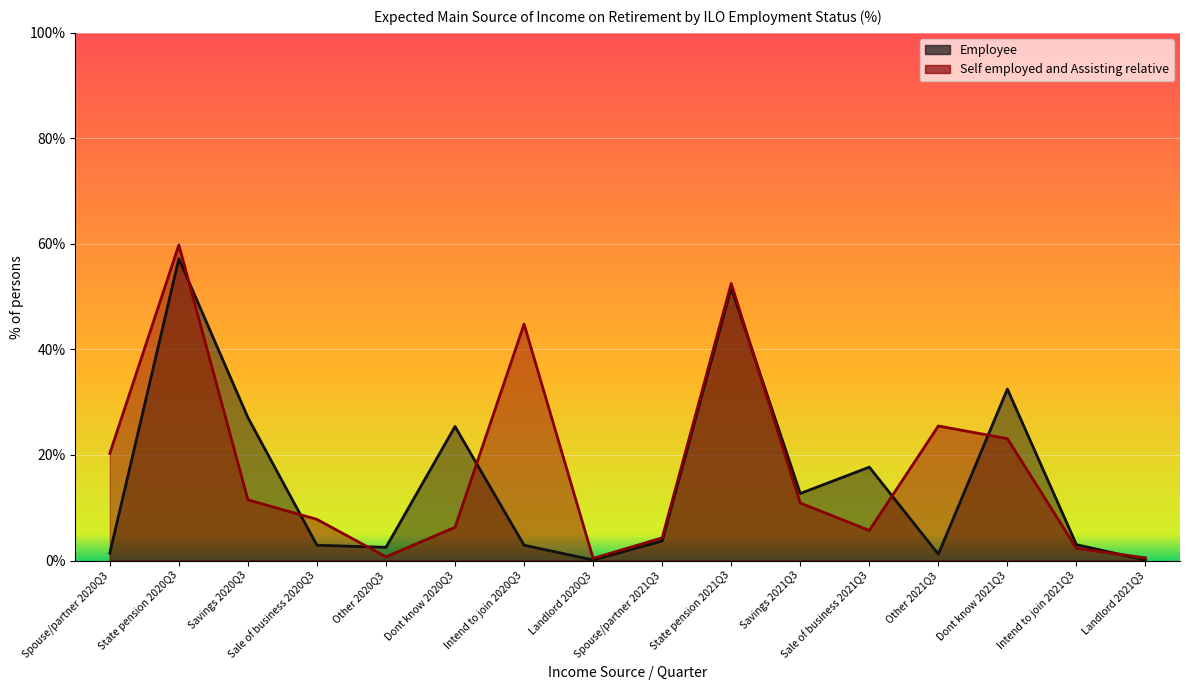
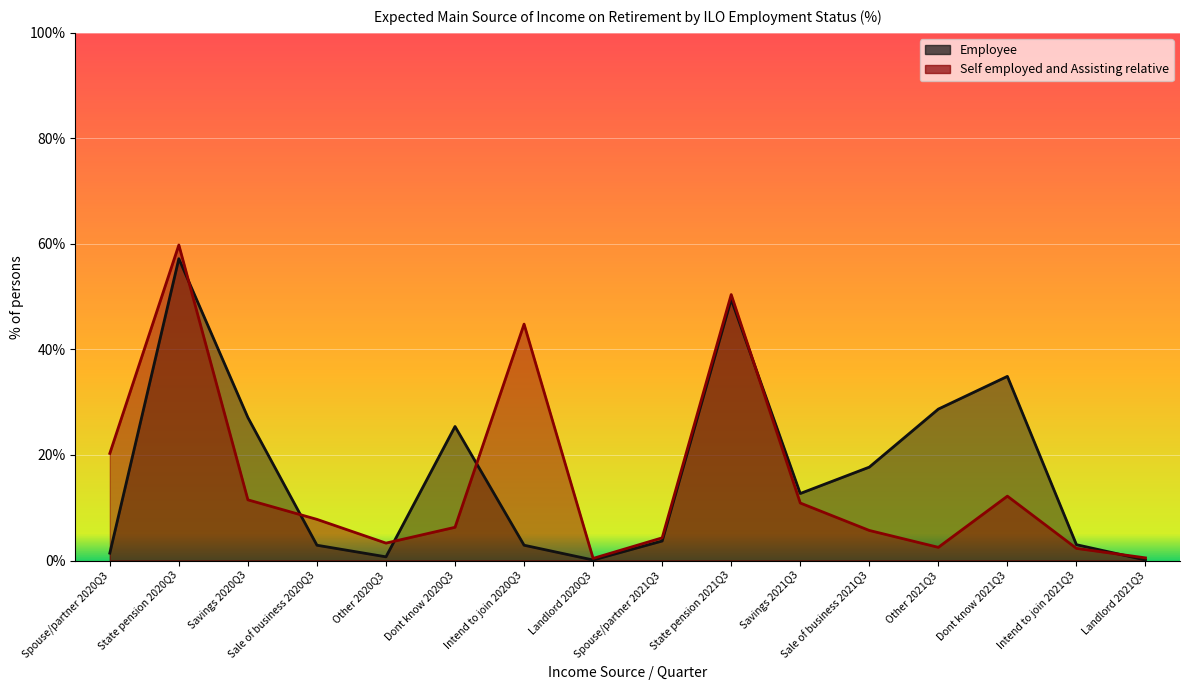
Employee, Other 2020Q3: 3% -> 1%
Self employed and Assisting relative, Other 2020Q3: 1% -> 3%
Employee, State pension 2021Q3: 52% -> 50%
Self employed and Assisting relative, State pension 2021Q3: 53% -> 50%
Employee, Other 2021Q3: 1% -> 29%
Self employed and Assisting relative, Other 2021Q3: 26% -> 3%
Employee, Dont know 2021Q3: 33% -> 35%
Self employed and Assisting relative, Dont know 2021Q3: 23% -> 12%
